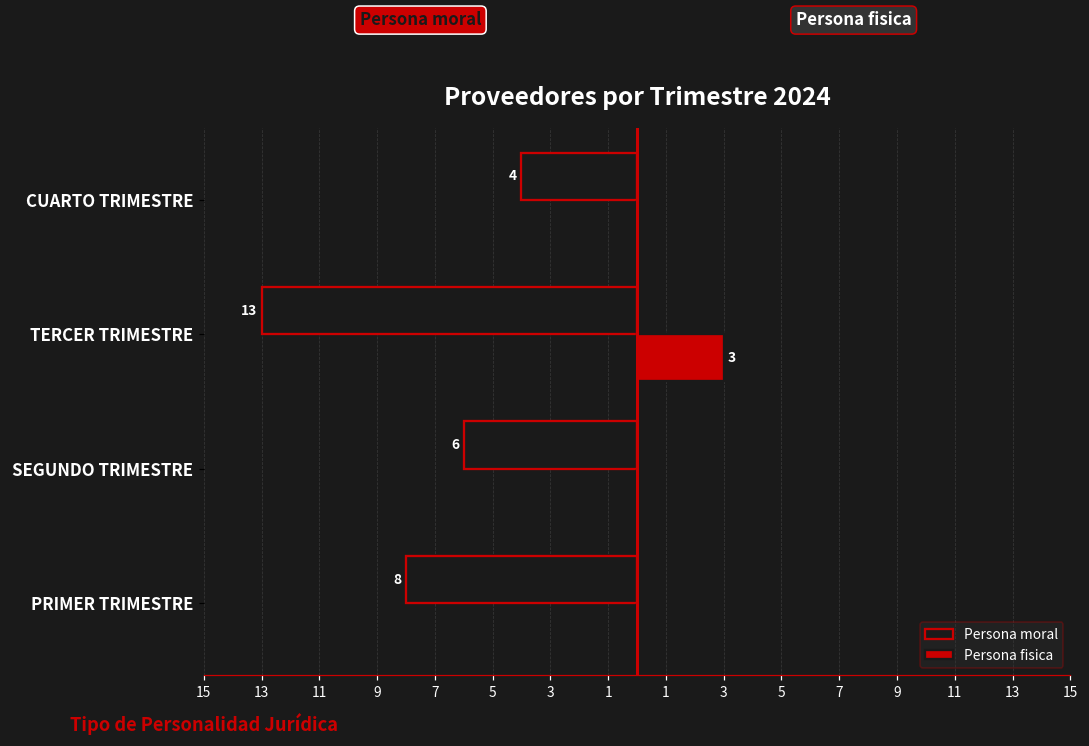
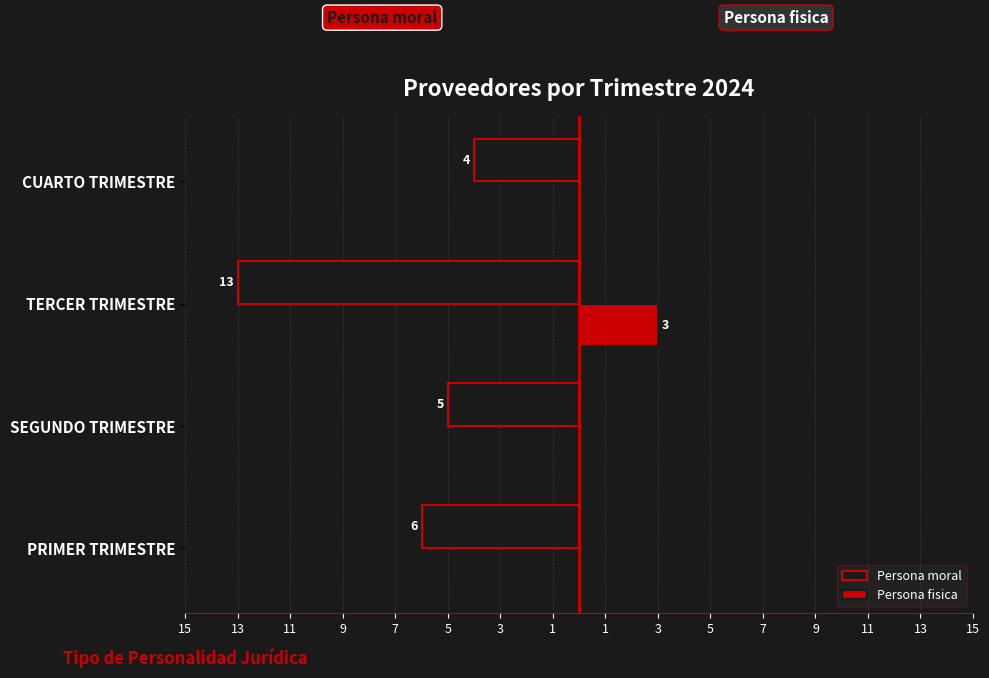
Persona moral, SEGUNDO TRIMESTRE: 6 -> 5
Persona moral, PRIMER TRIMESTRE: 8 -> 6
